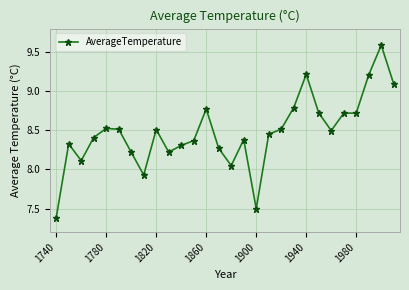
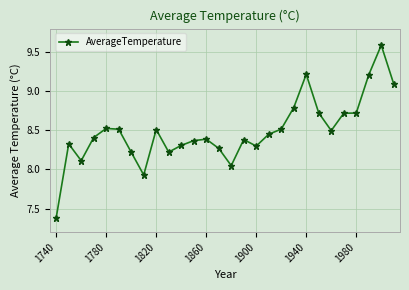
1860: 8.8 -> 8.4
1900: 7.5 -> 8.3
